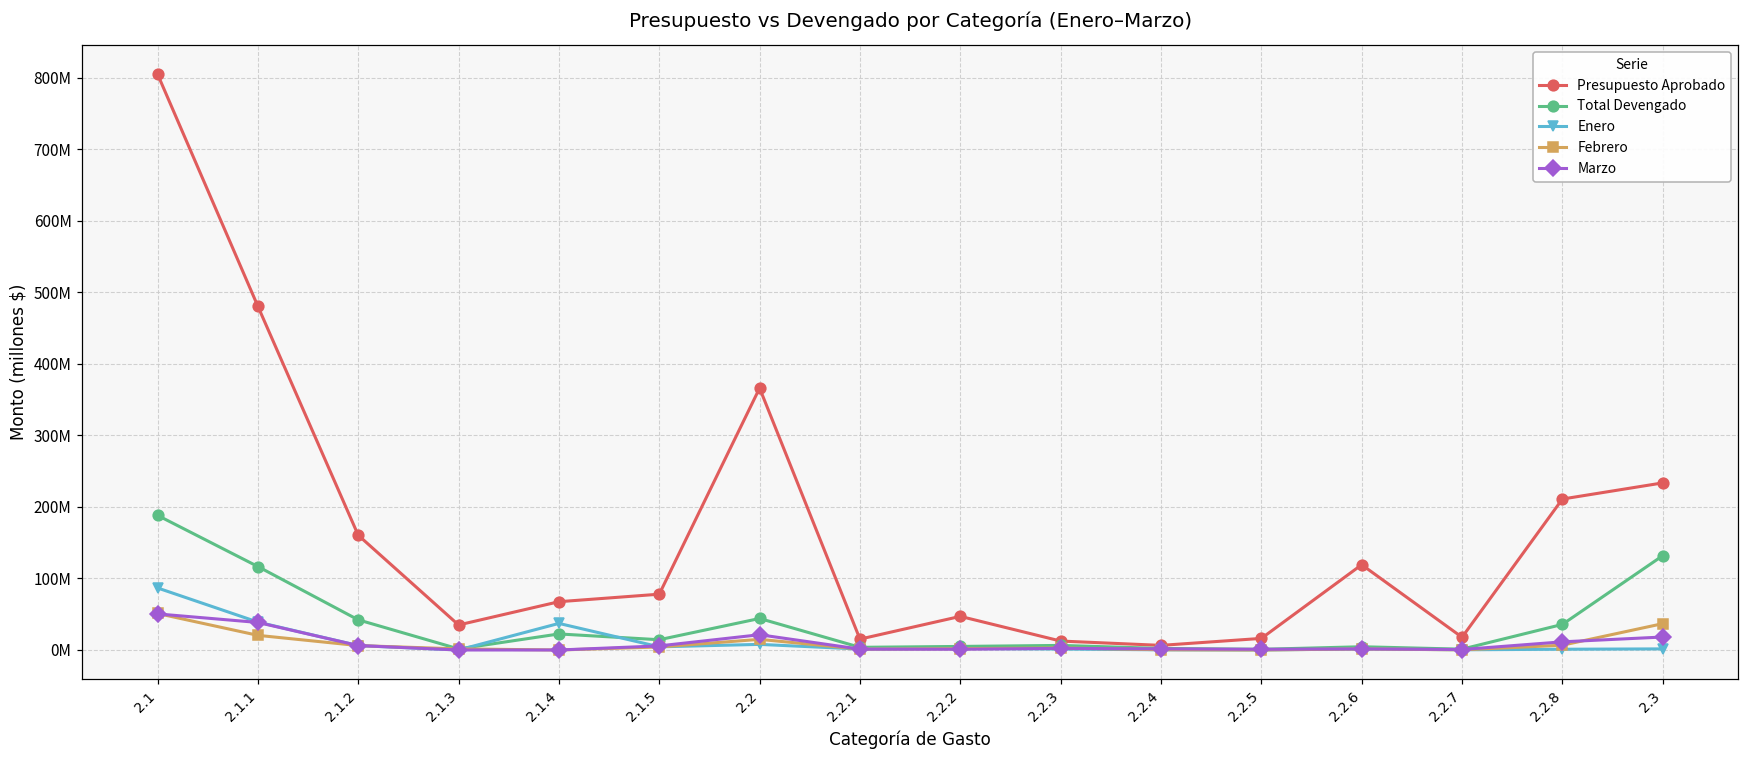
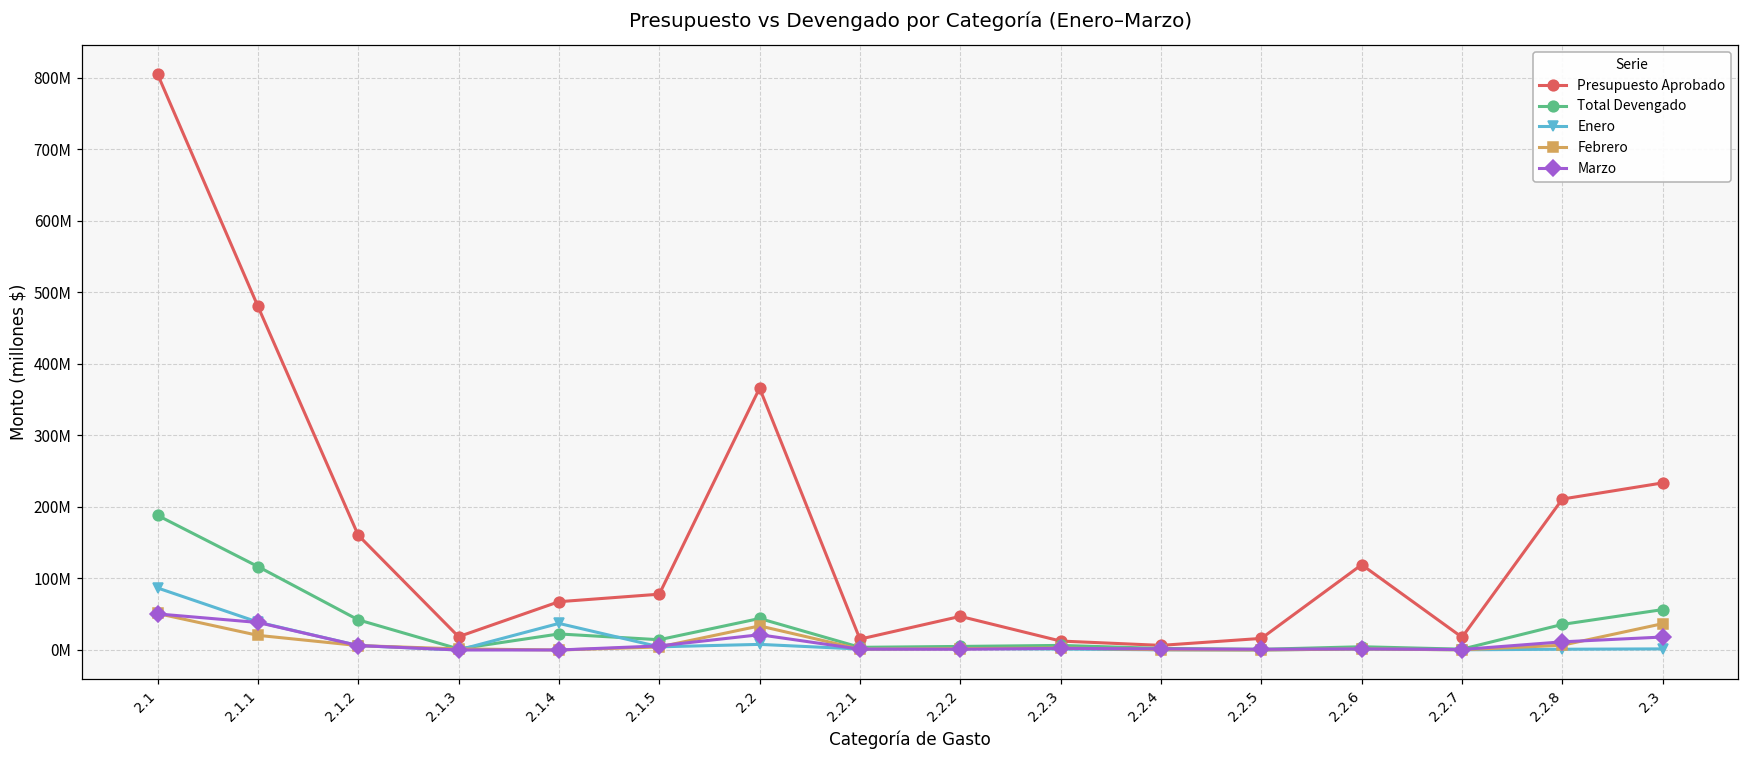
Presupuesto Aprobado, 2.1.3: 30000000 -> 20000000
Febrero, 2.2: 10000000 -> 30000000
Total Devengado, 2.3: 130000000 -> 60000000
